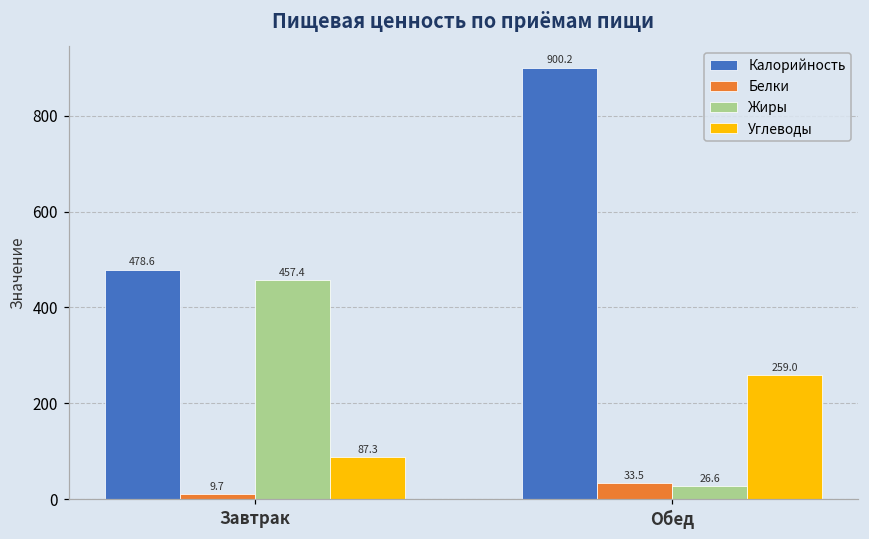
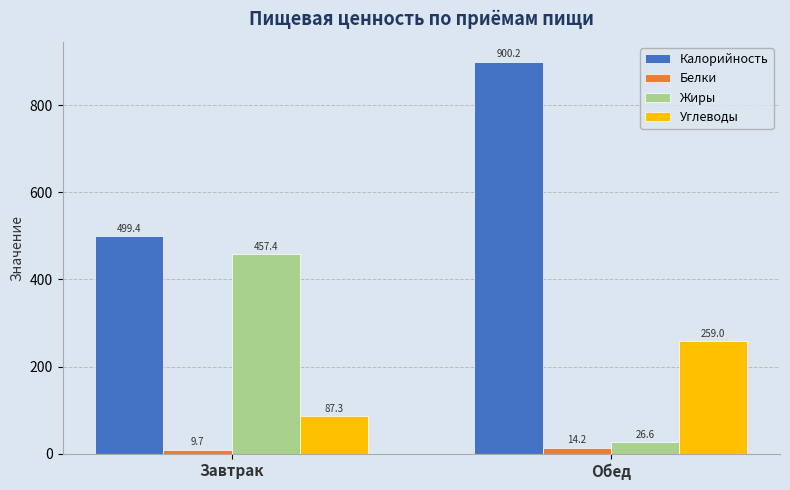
Калорийность, Завтрак: 478.6 -> 499.4
Белки, Обед: 33.5 -> 14.2
